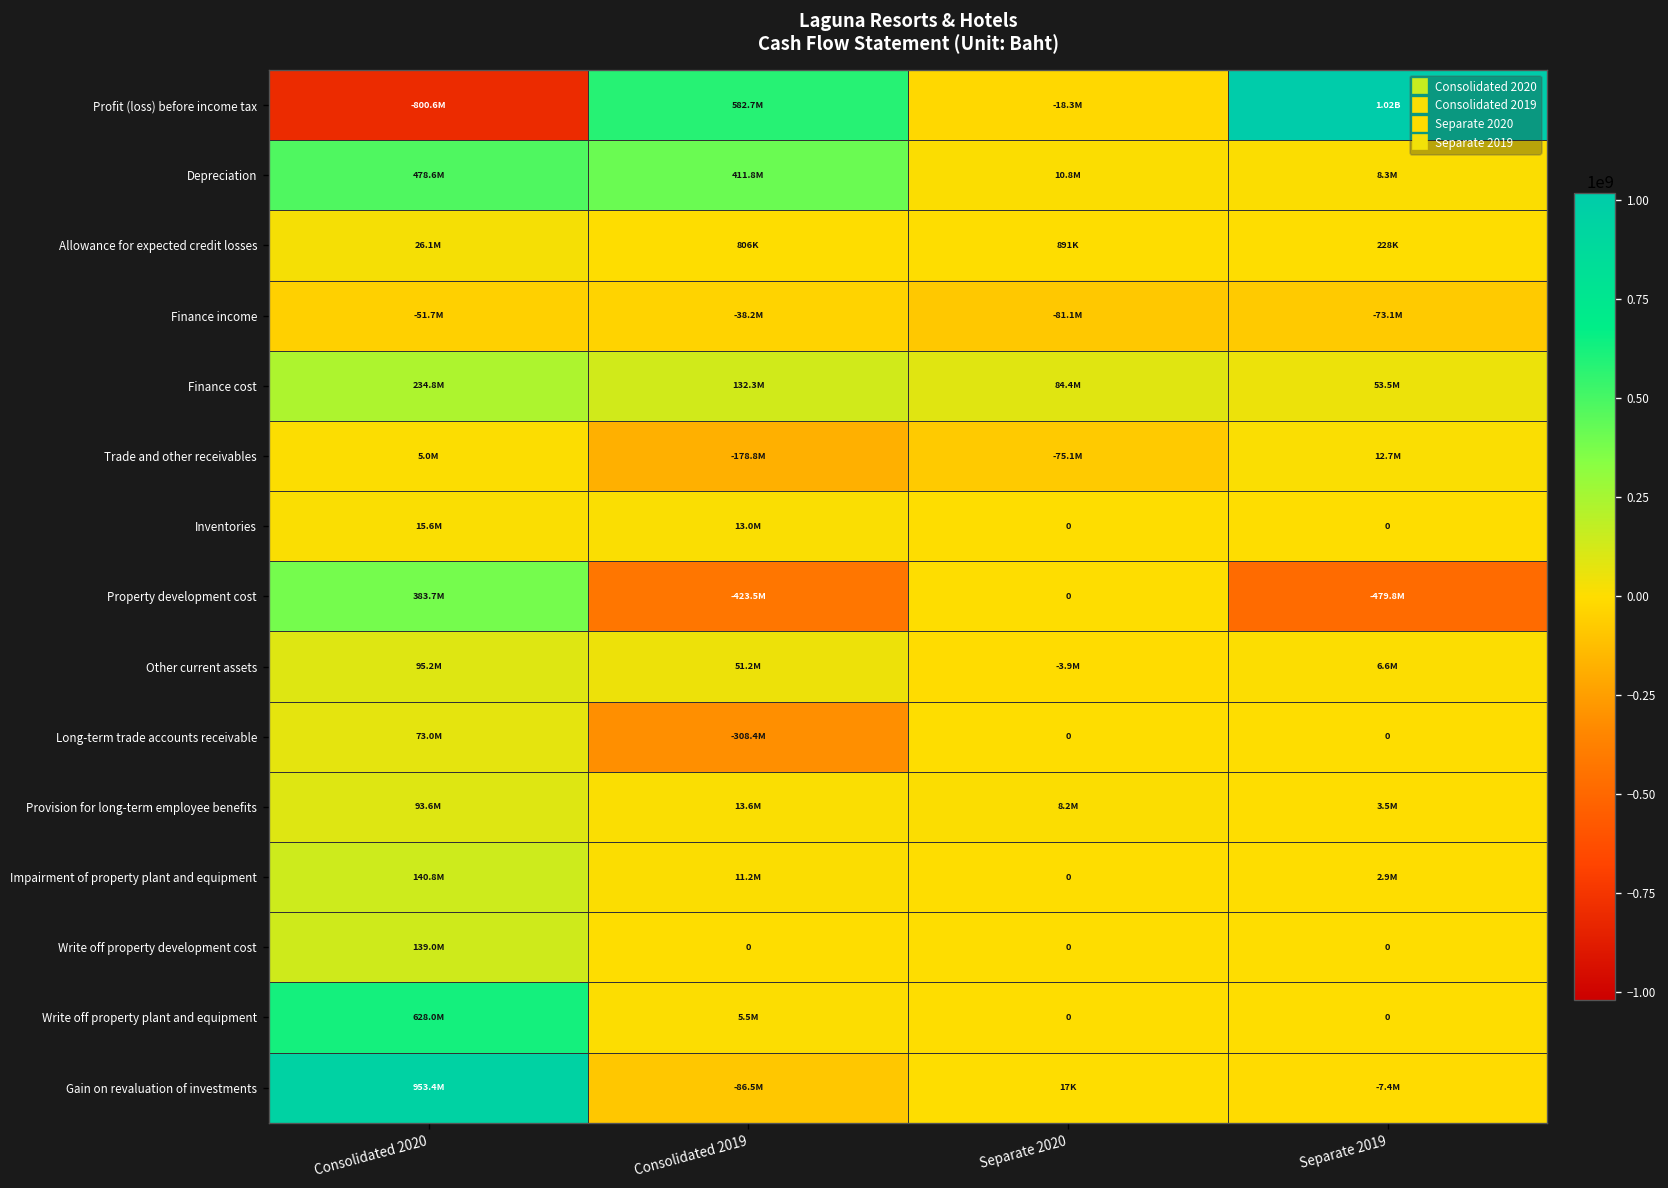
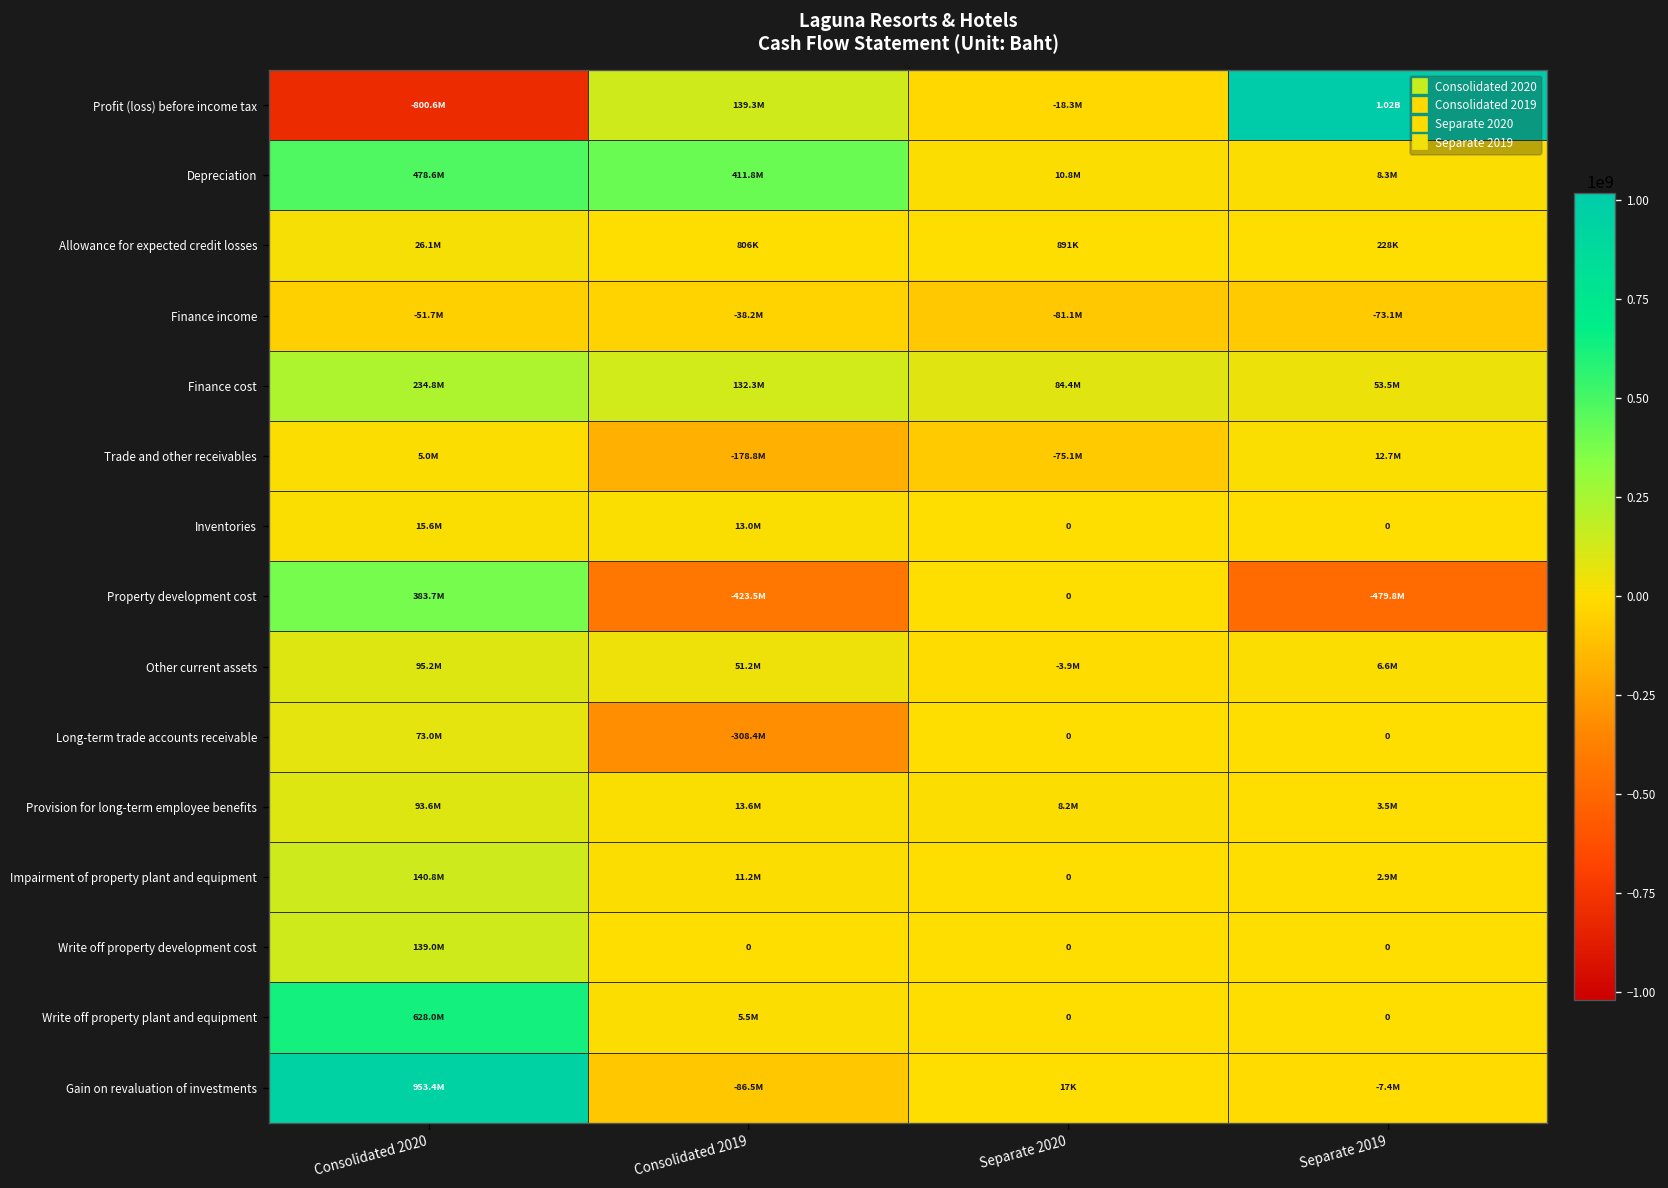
Profit (loss) before income tax, Consolidated 2019: 582.7M -> 139.3M
